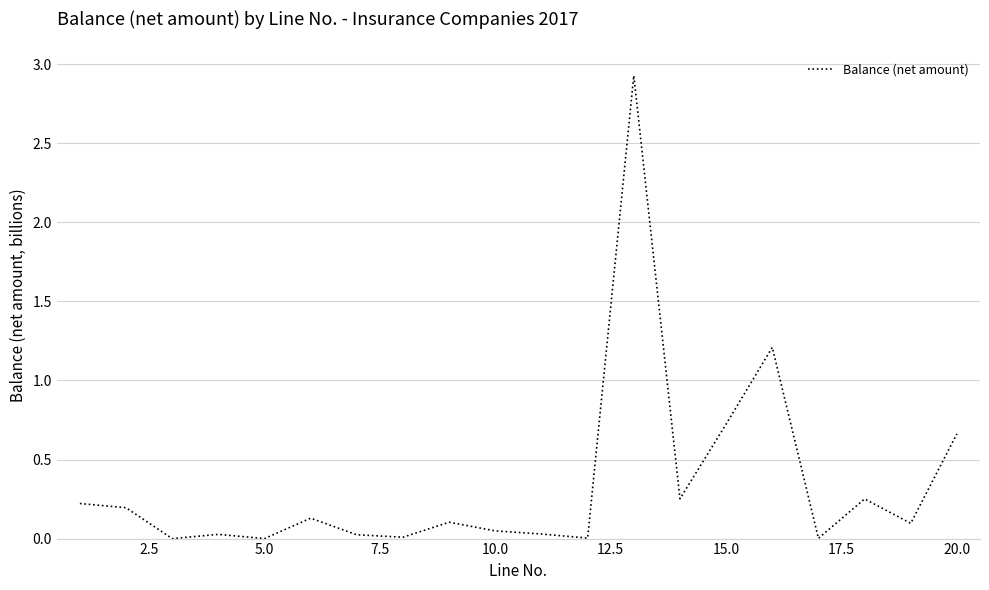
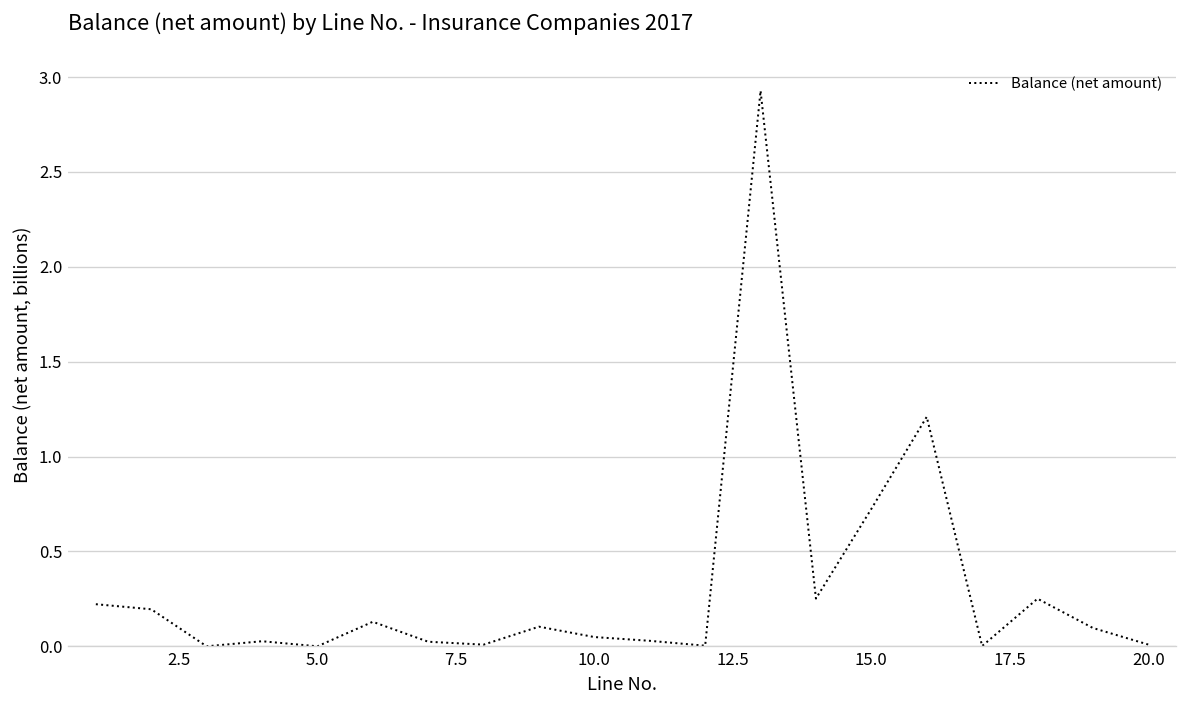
20.0: 0.66 -> 0.01
